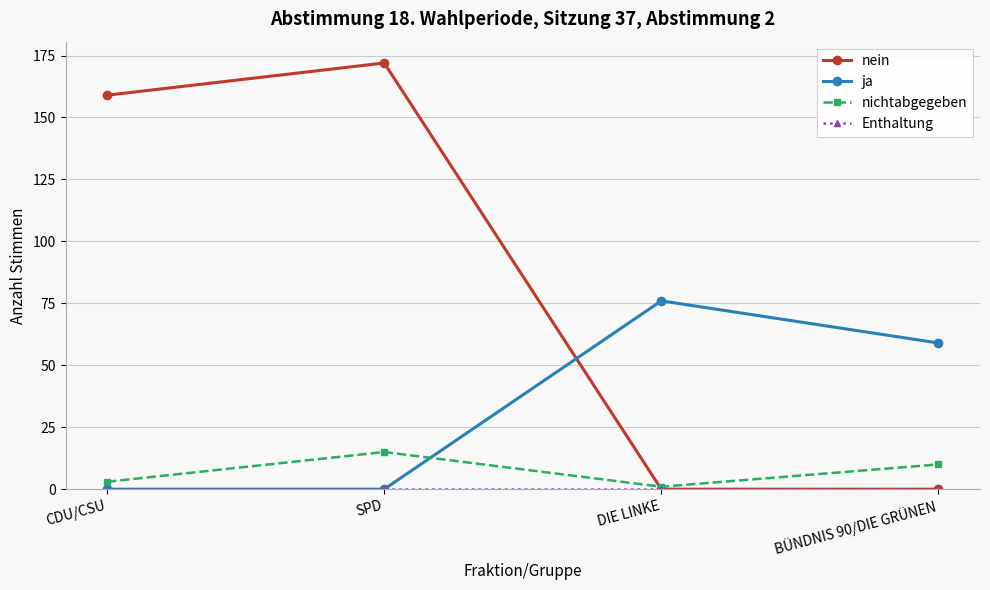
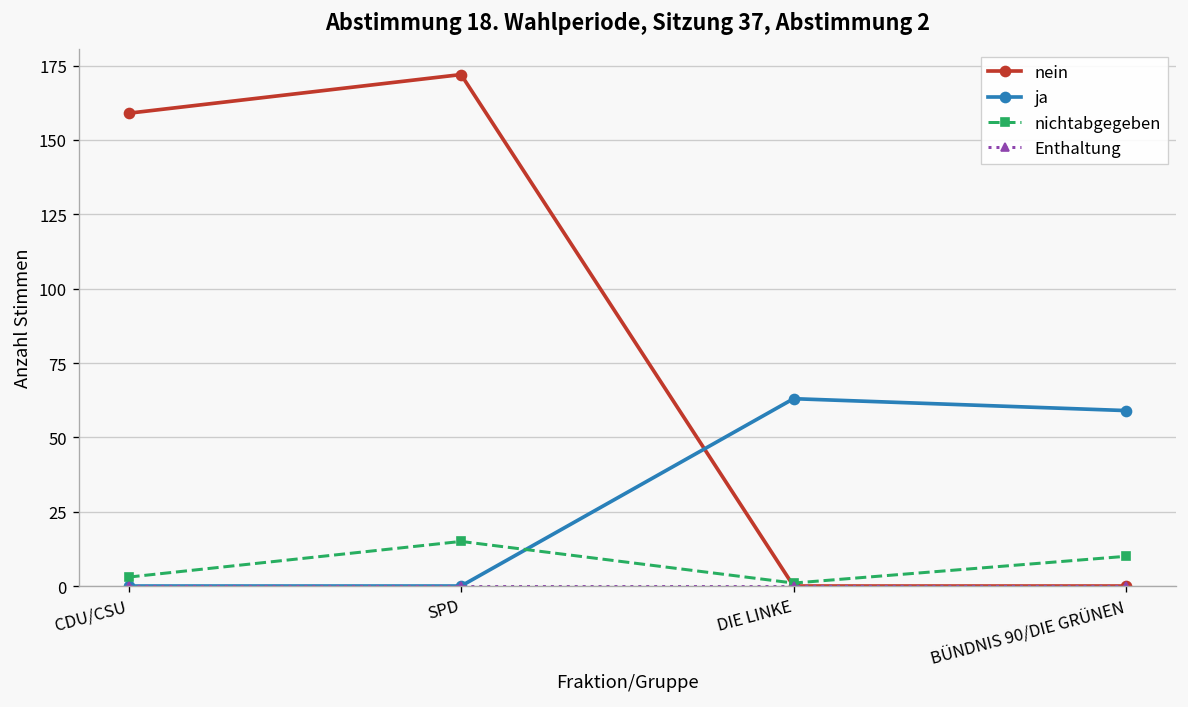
ja, DIE LINKE: 76 -> 63
